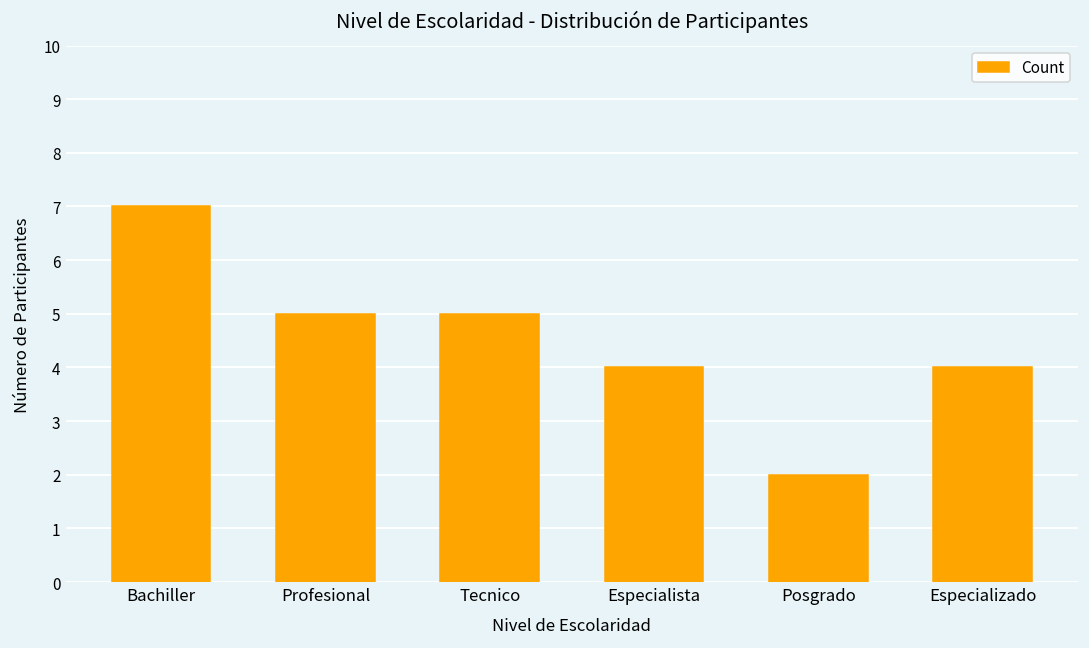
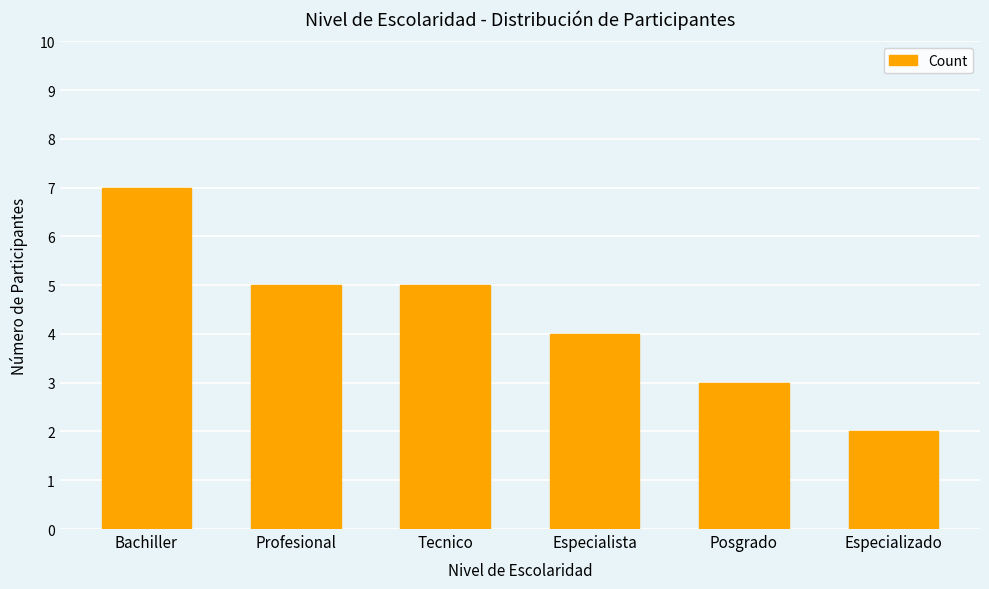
Posgrado: 2 -> 3
Especializado: 4 -> 2
